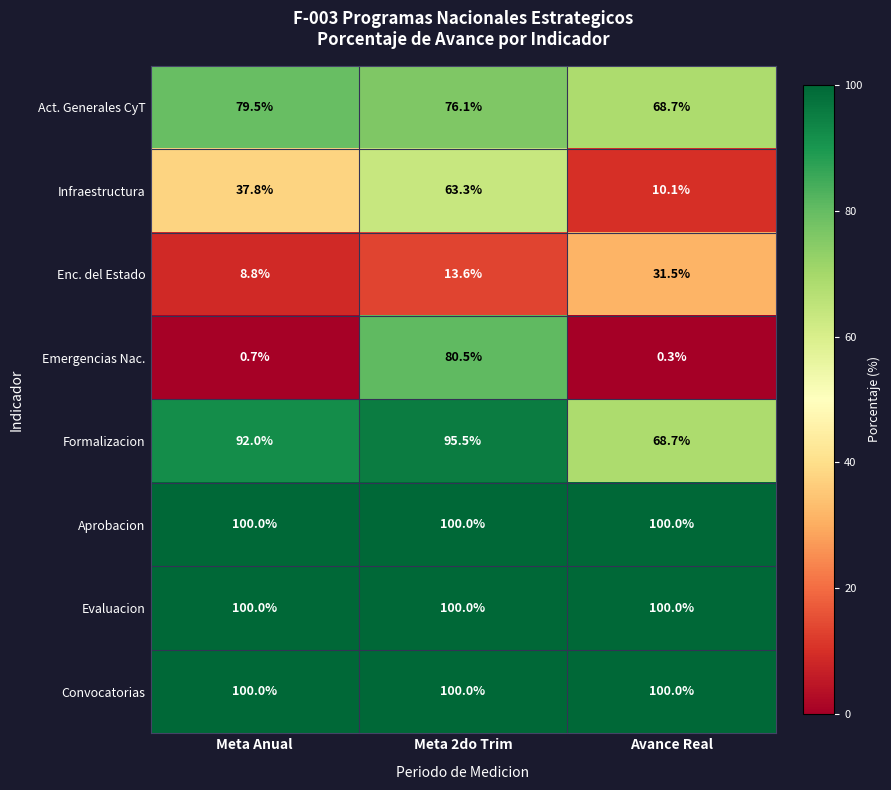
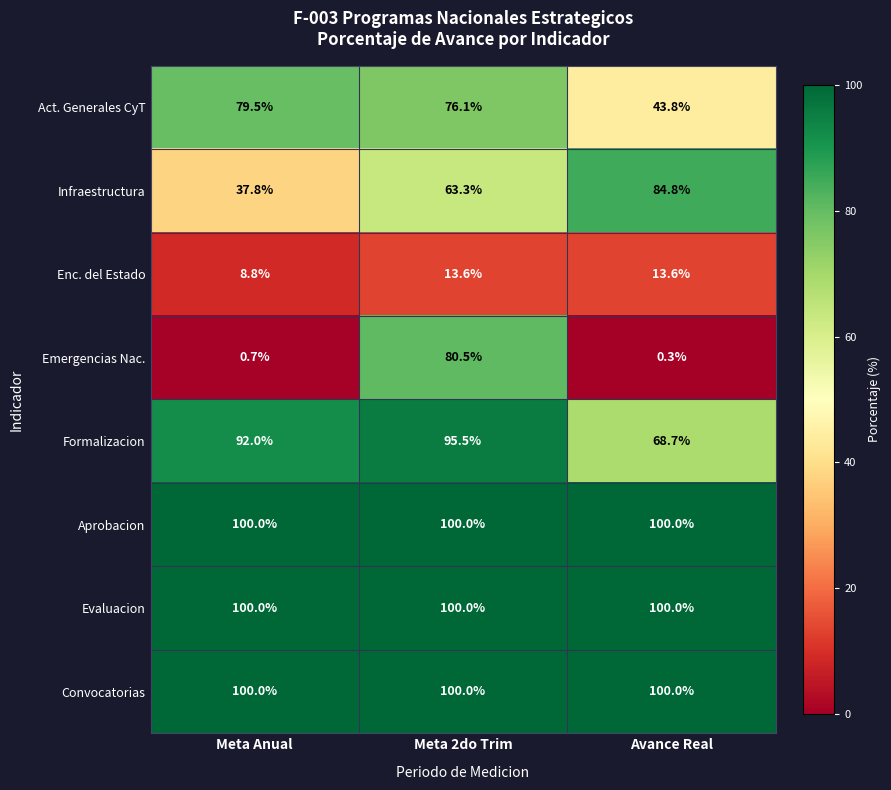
Act. Generales CyT, Avance Real: 68.7% -> 43.8%
Infraestructura, Avance Real: 10.1% -> 84.8%
Enc. del Estado, Avance Real: 31.5% -> 13.6%
